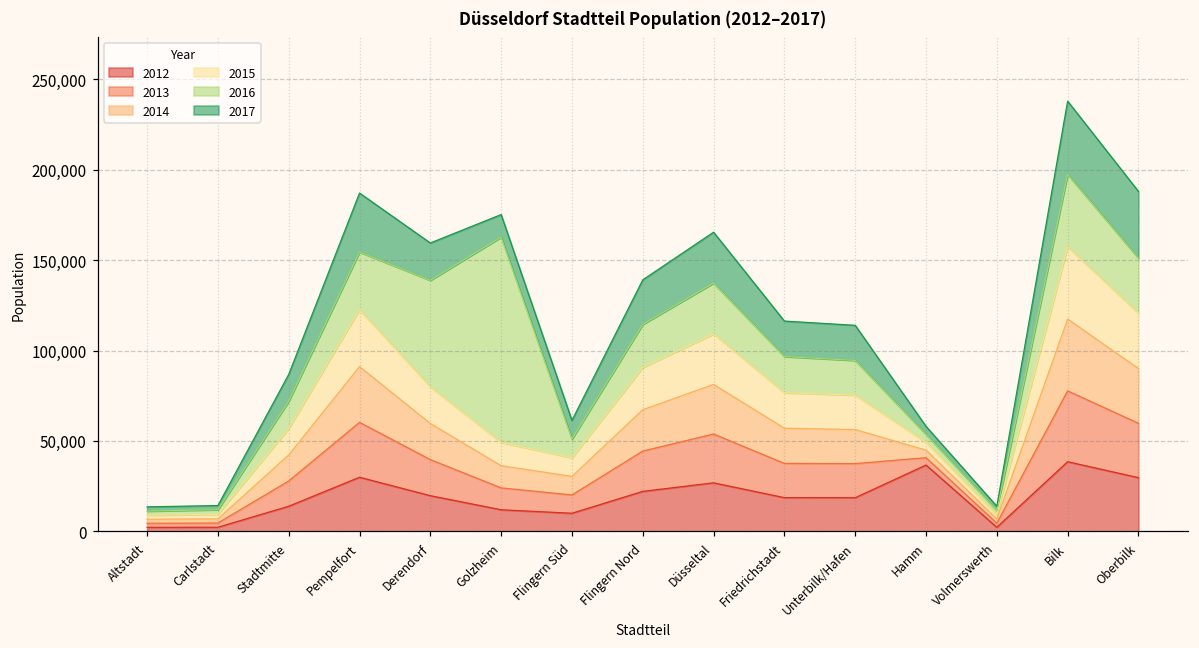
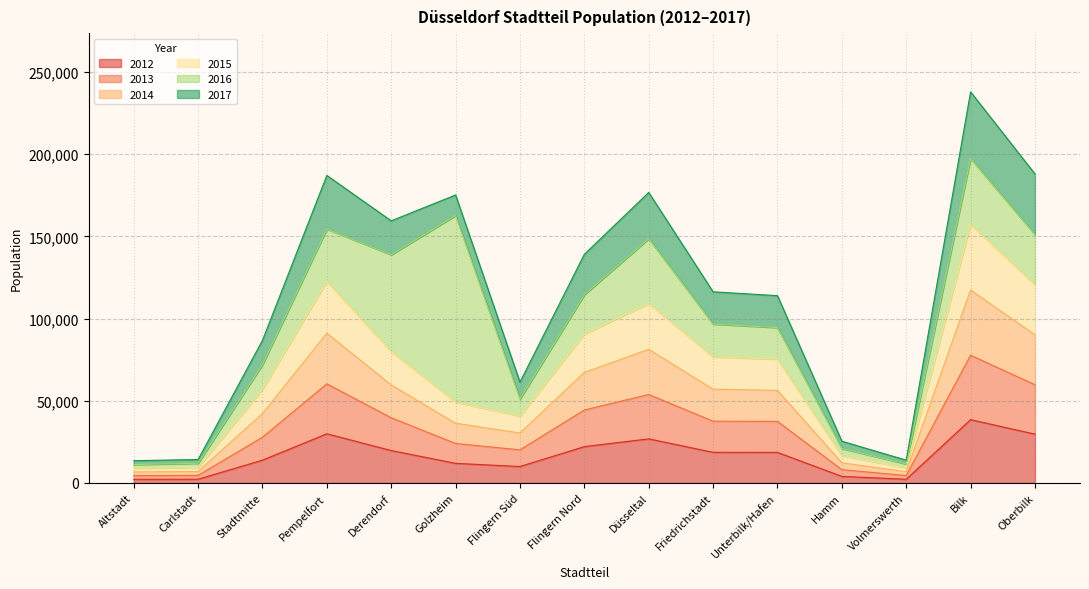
2016, Düsseltal: 28,000 -> 39,000
2012, Hamm: 37,000 -> 4,000
